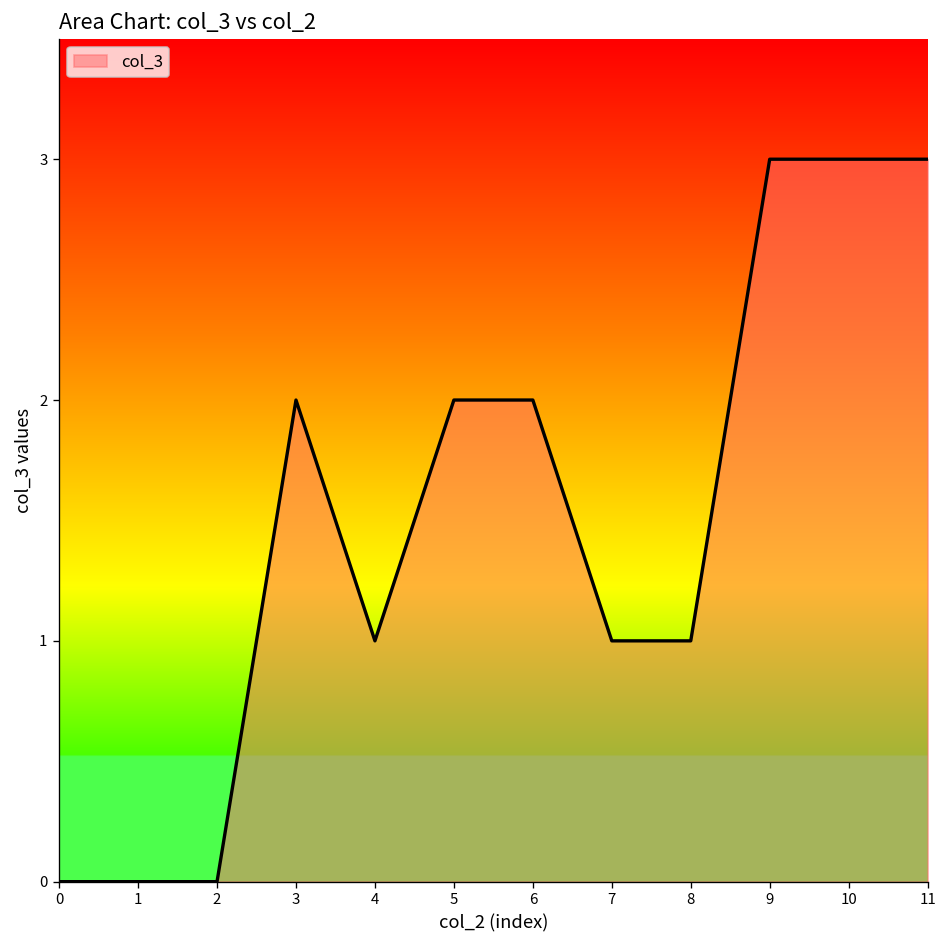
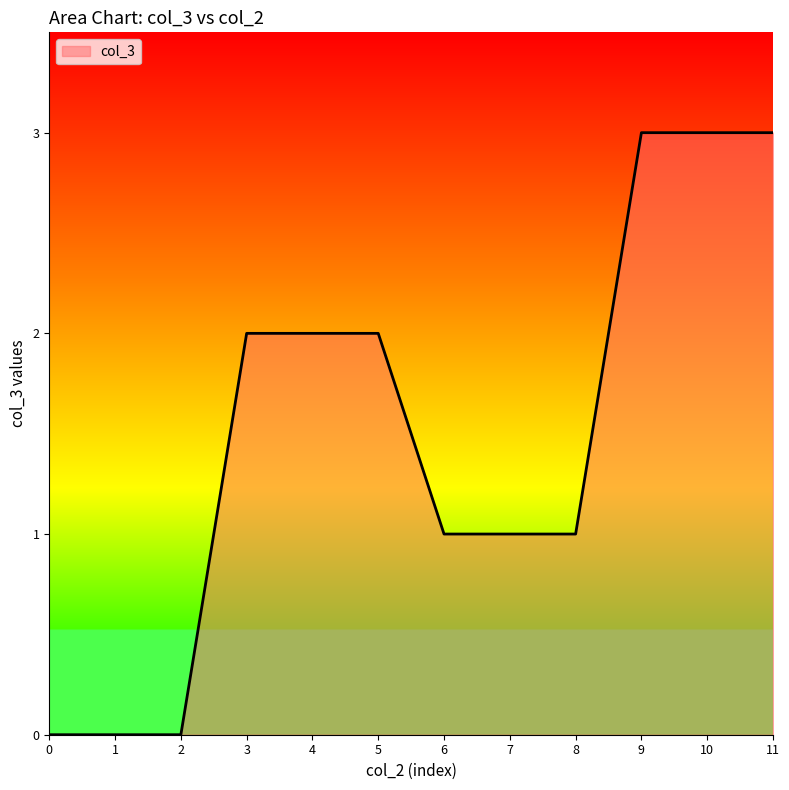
4: 1 -> 2
6: 2 -> 1
